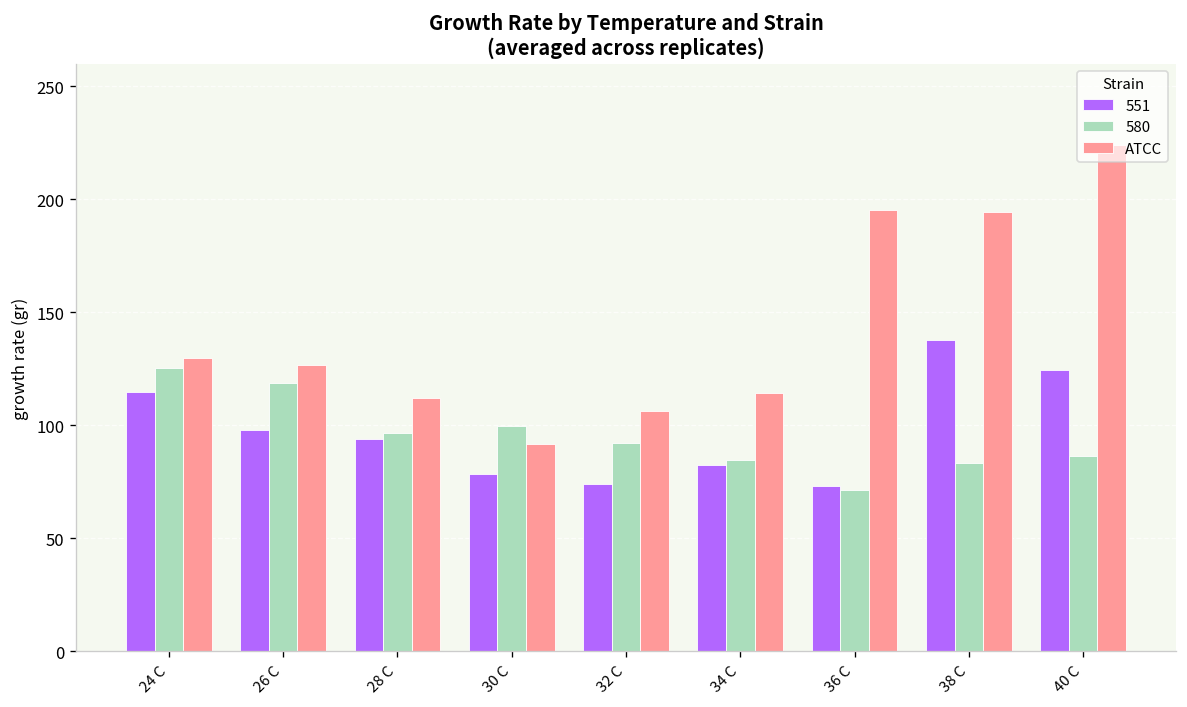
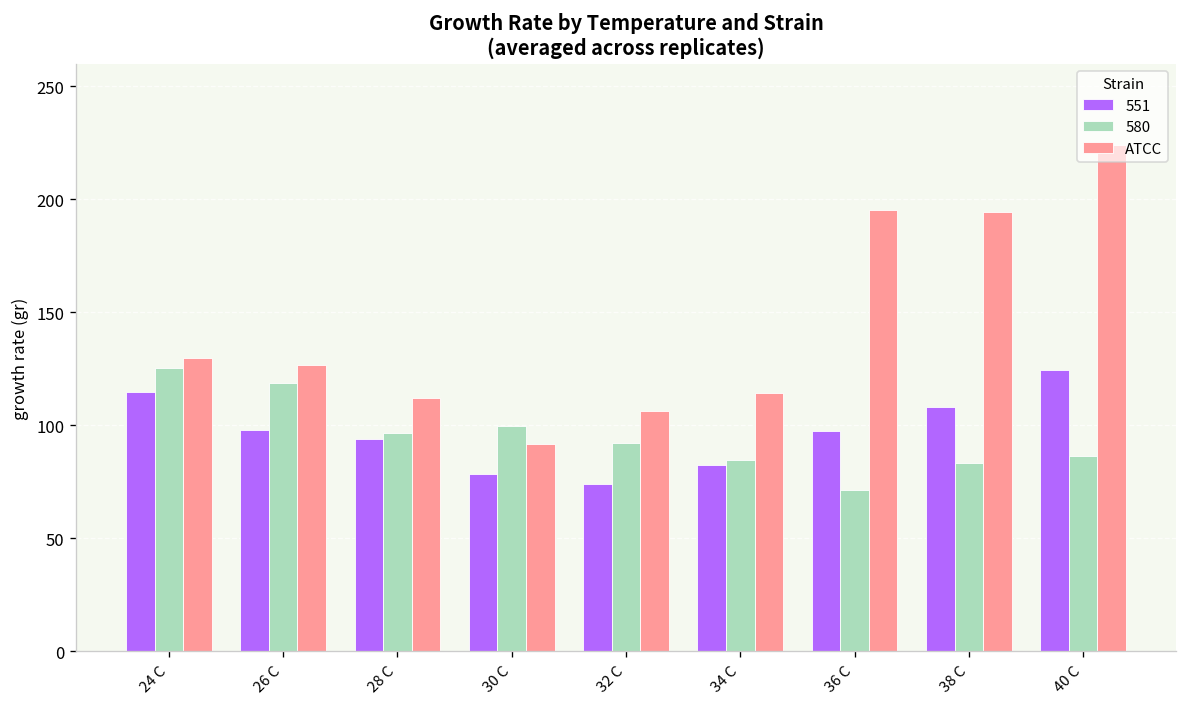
551, 36 C: 73 -> 97
551, 38 C: 138 -> 108
